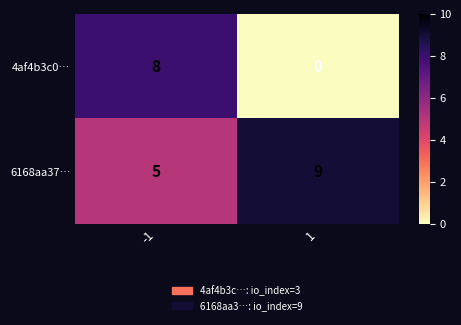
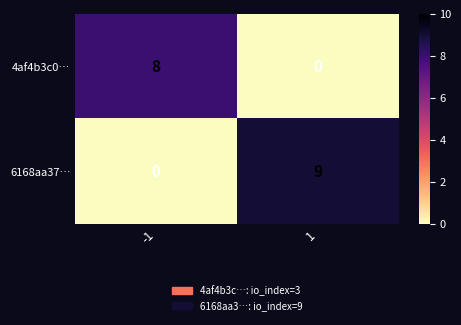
6168aa37…, -1: 5 -> 0
